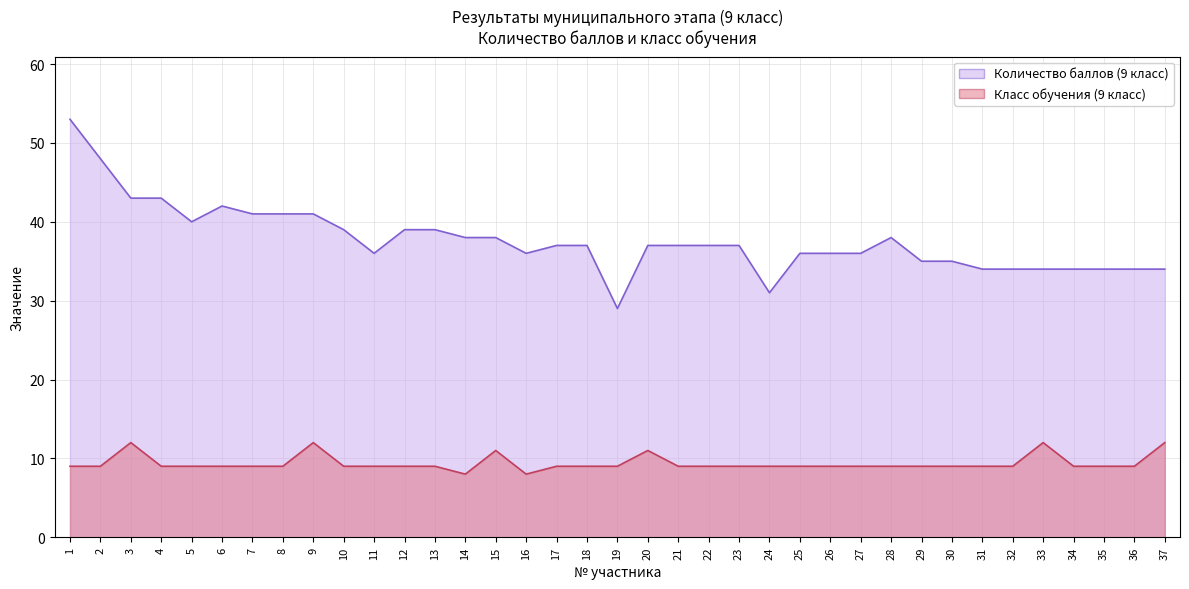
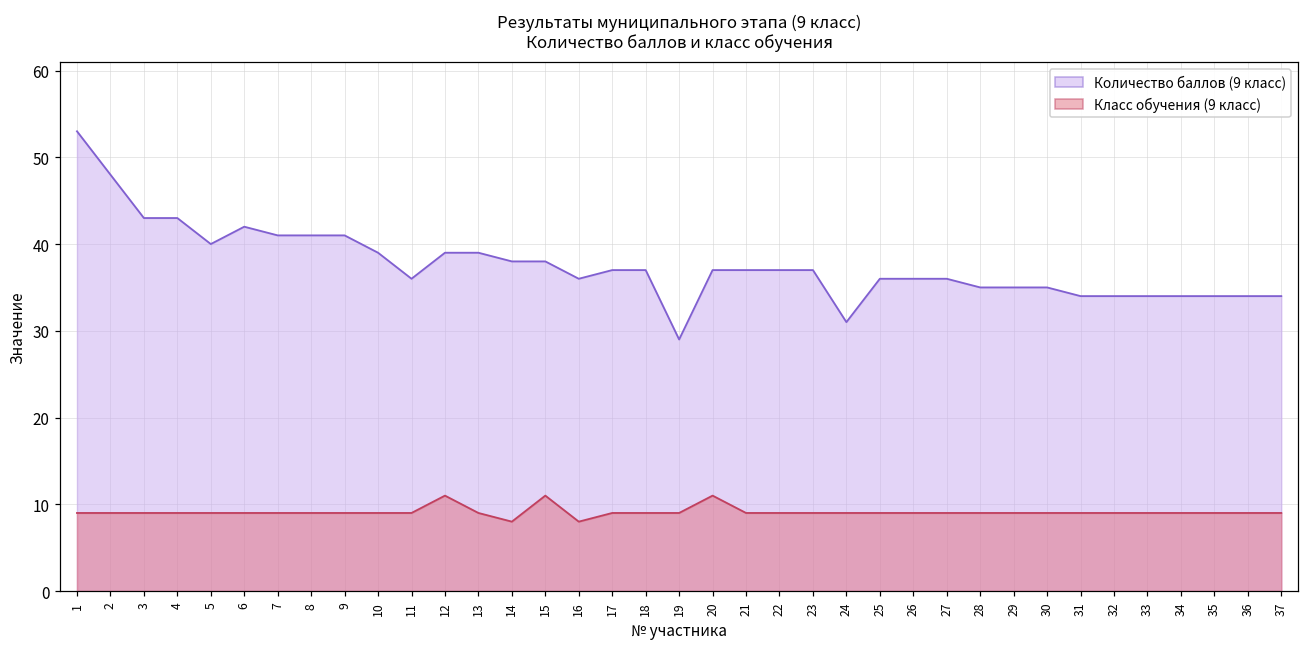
Класс обучения (9 класс), 3: 12 -> 9
Класс обучения (9 класс), 9: 12 -> 9
Класс обучения (9 класс), 12: 9 -> 11
Количество баллов (9 класс), 28: 38 -> 35
Класс обучения (9 класс), 33: 12 -> 9
Класс обучения (9 класс), 37: 12 -> 9
